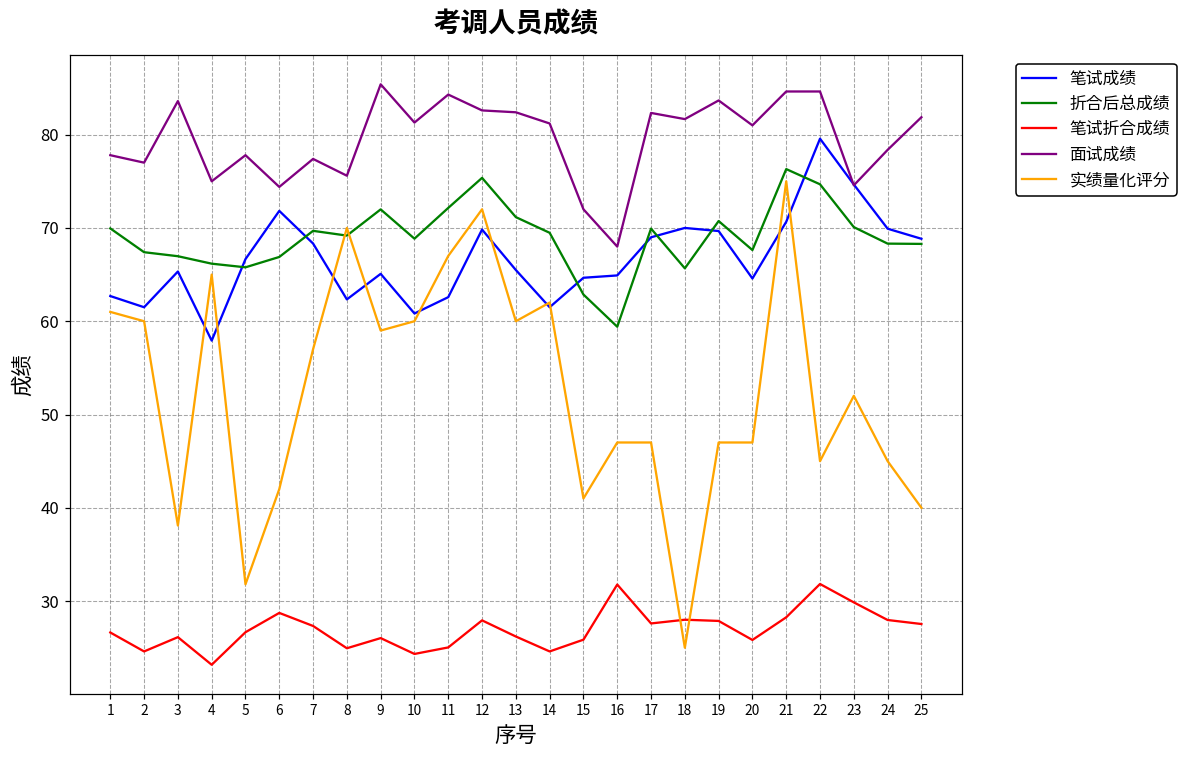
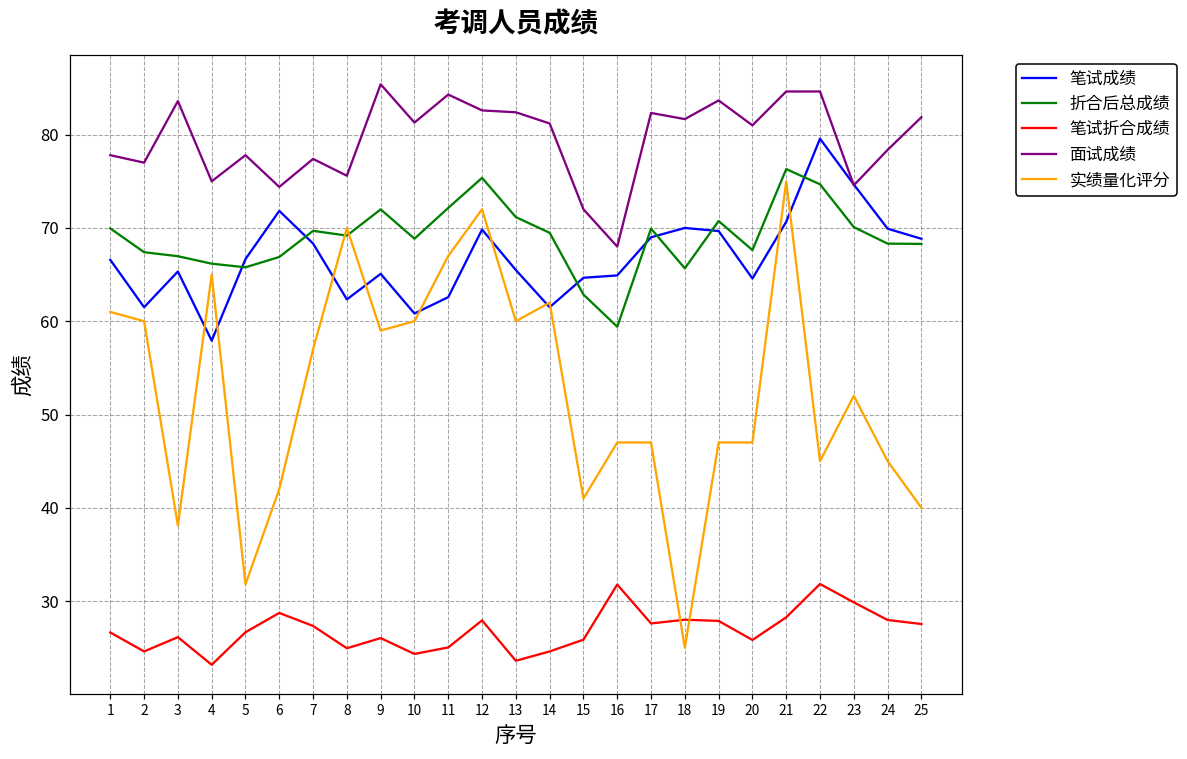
笔试成绩, 1: 63 -> 67
笔试折合成绩, 13: 26 -> 24
